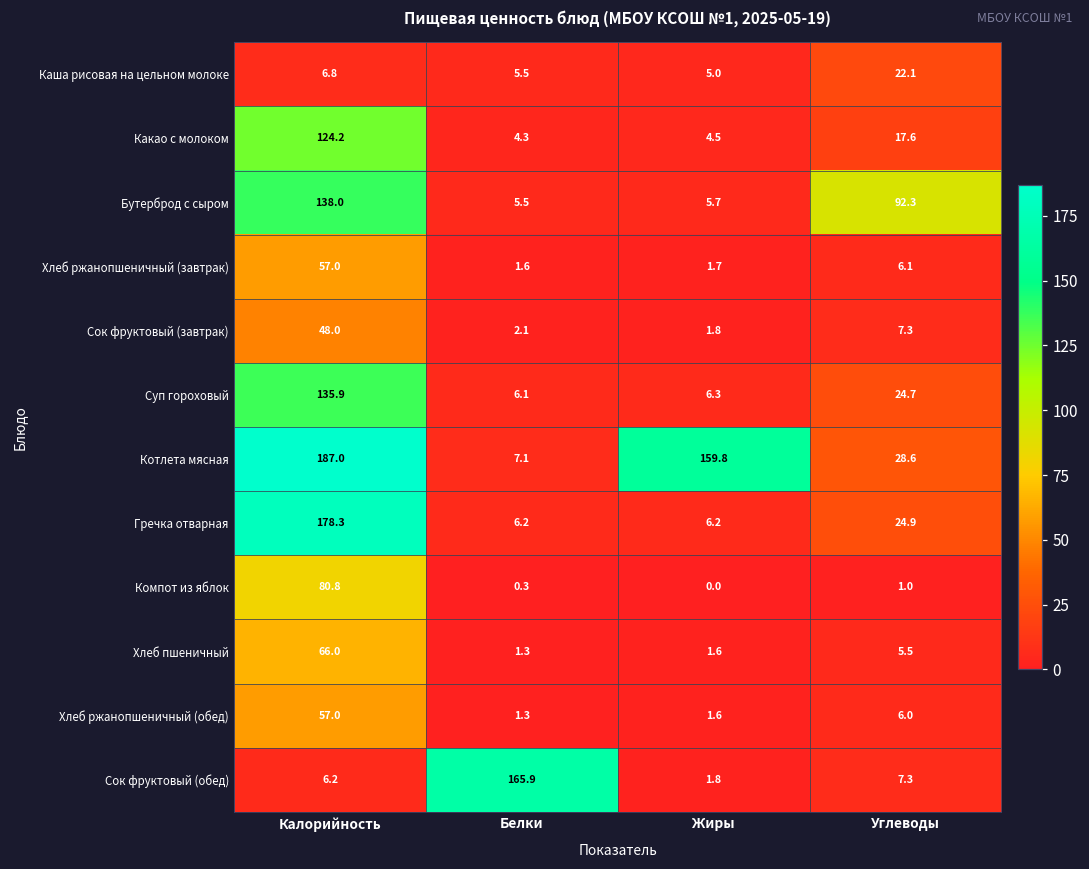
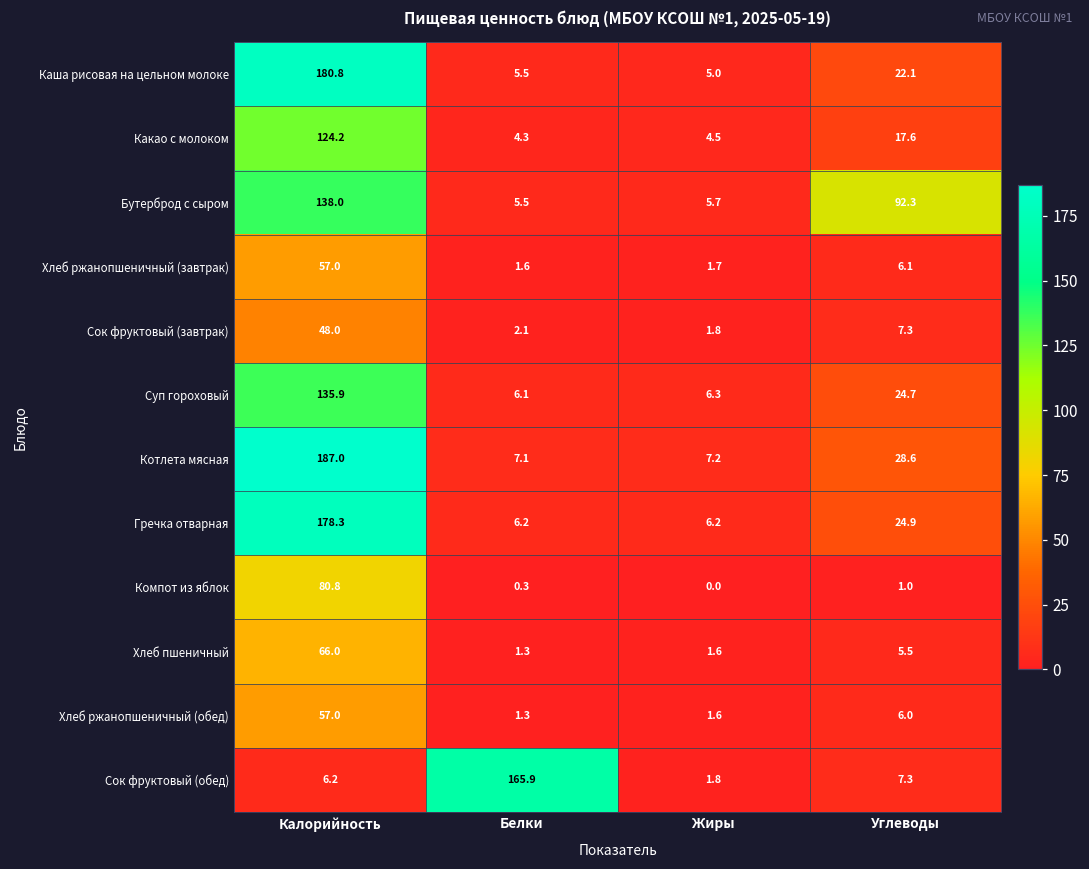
Каша рисовая на цельном молоке, Калорийность: 6.8 -> 180.8
Котлета мясная, Жиры: 159.8 -> 7.2
